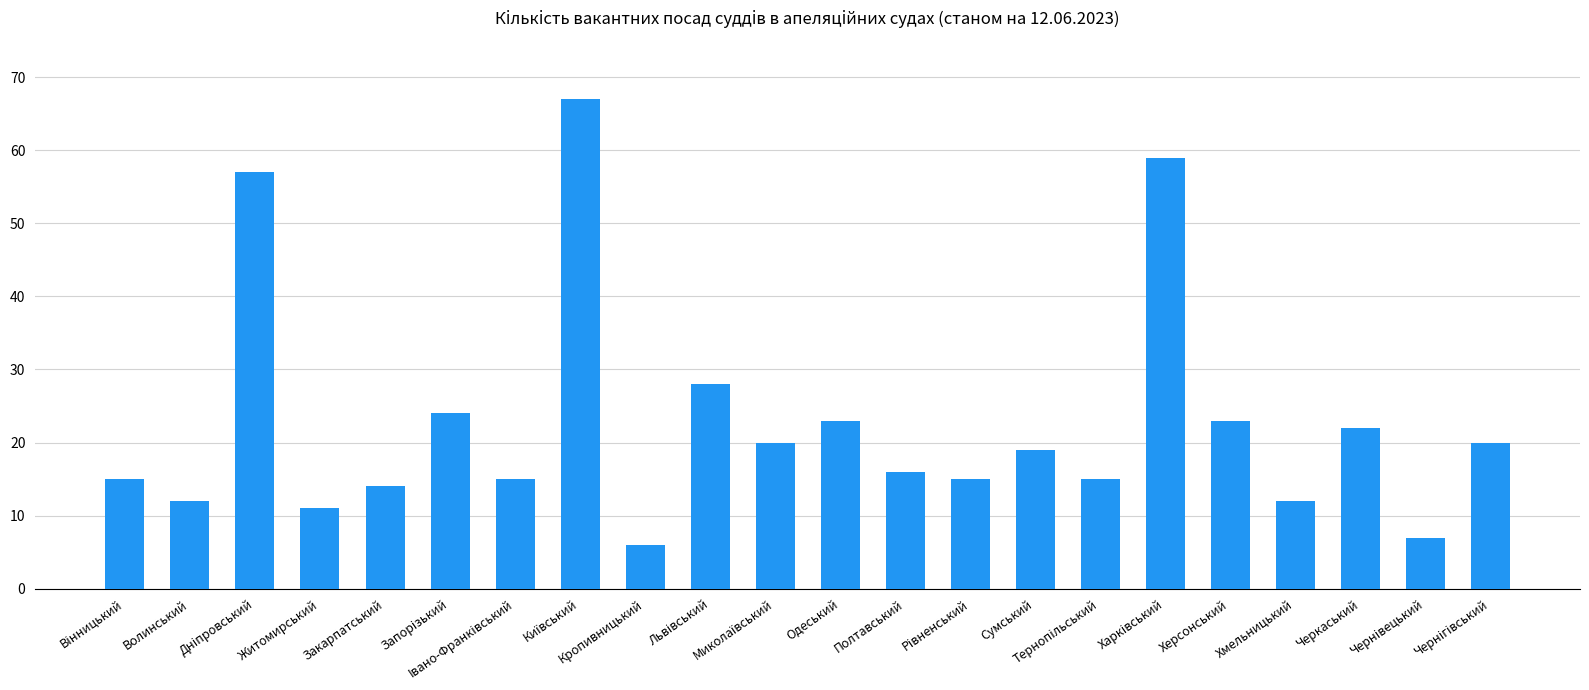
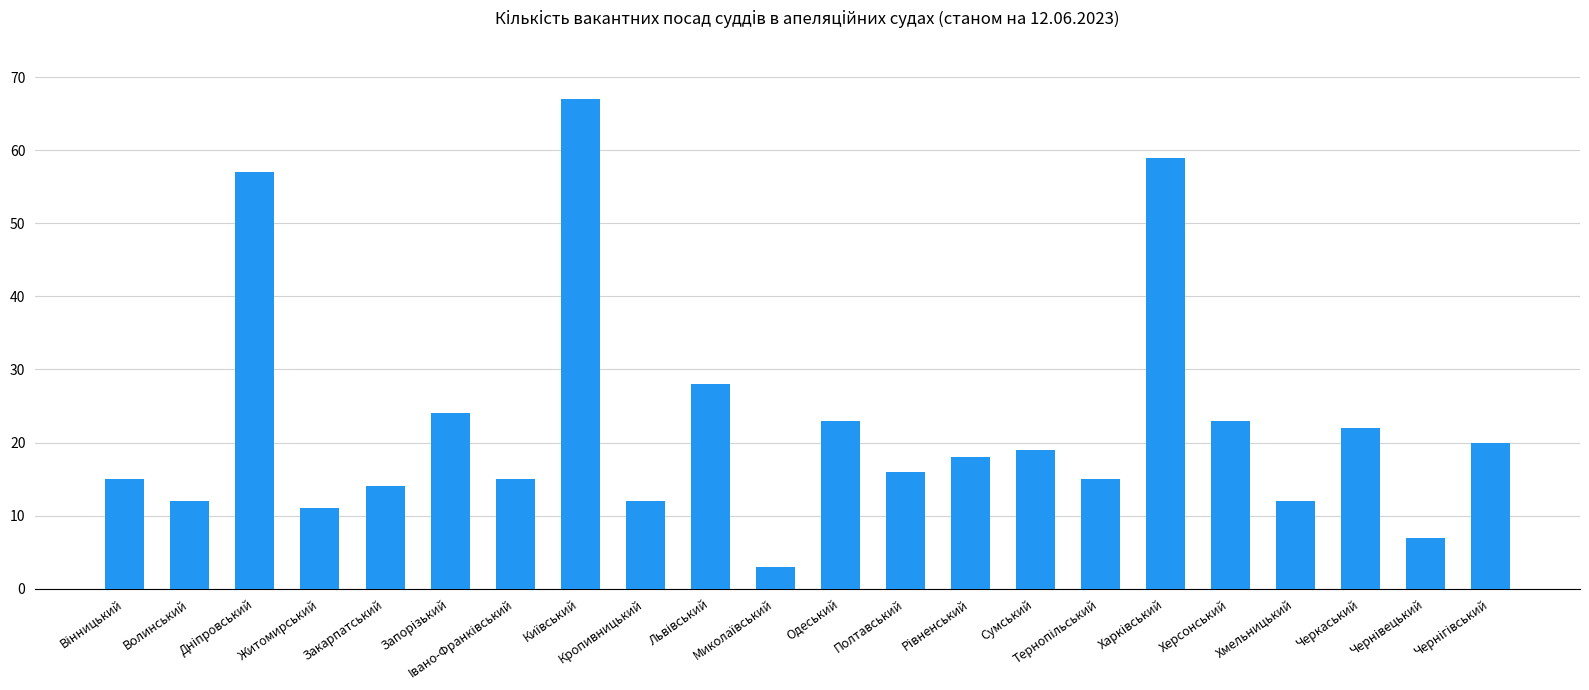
Кропивницький: 6 -> 12
Миколаївський: 20 -> 3
Рівненський: 15 -> 18
